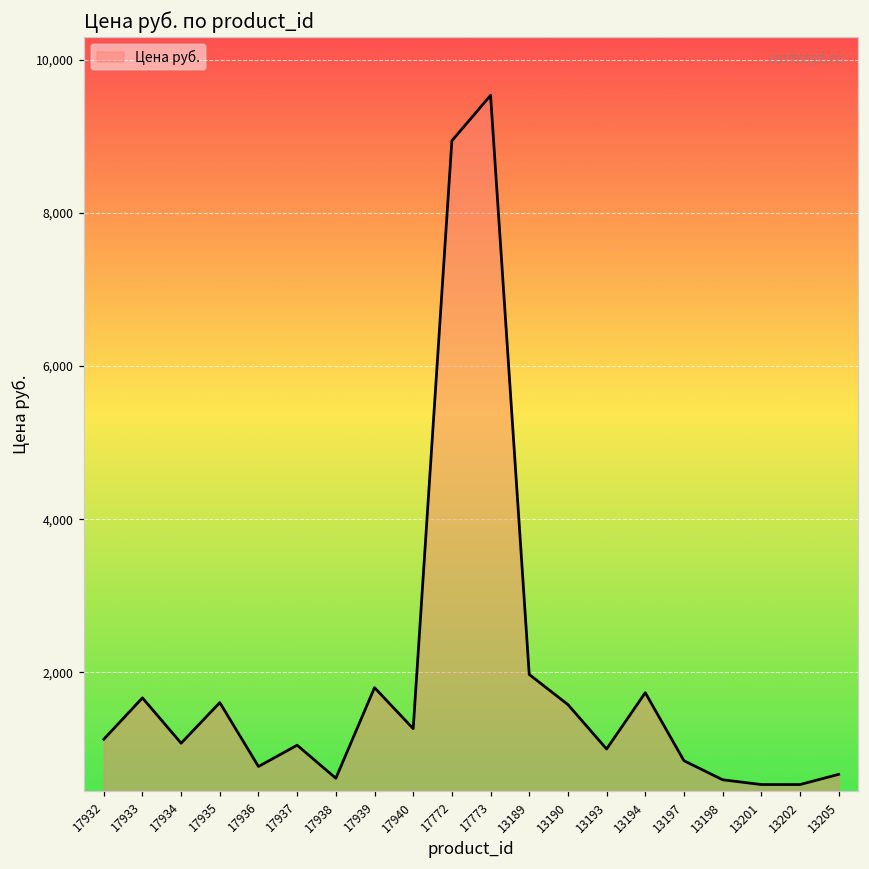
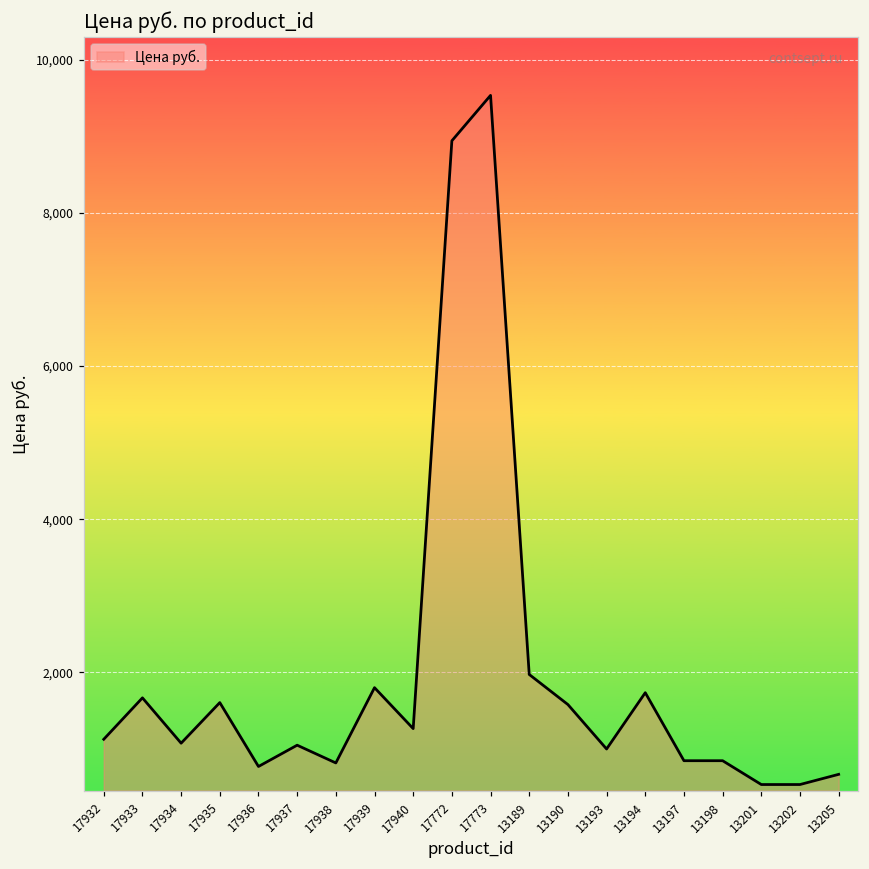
17938: 600 -> 800
13198: 600 -> 800
